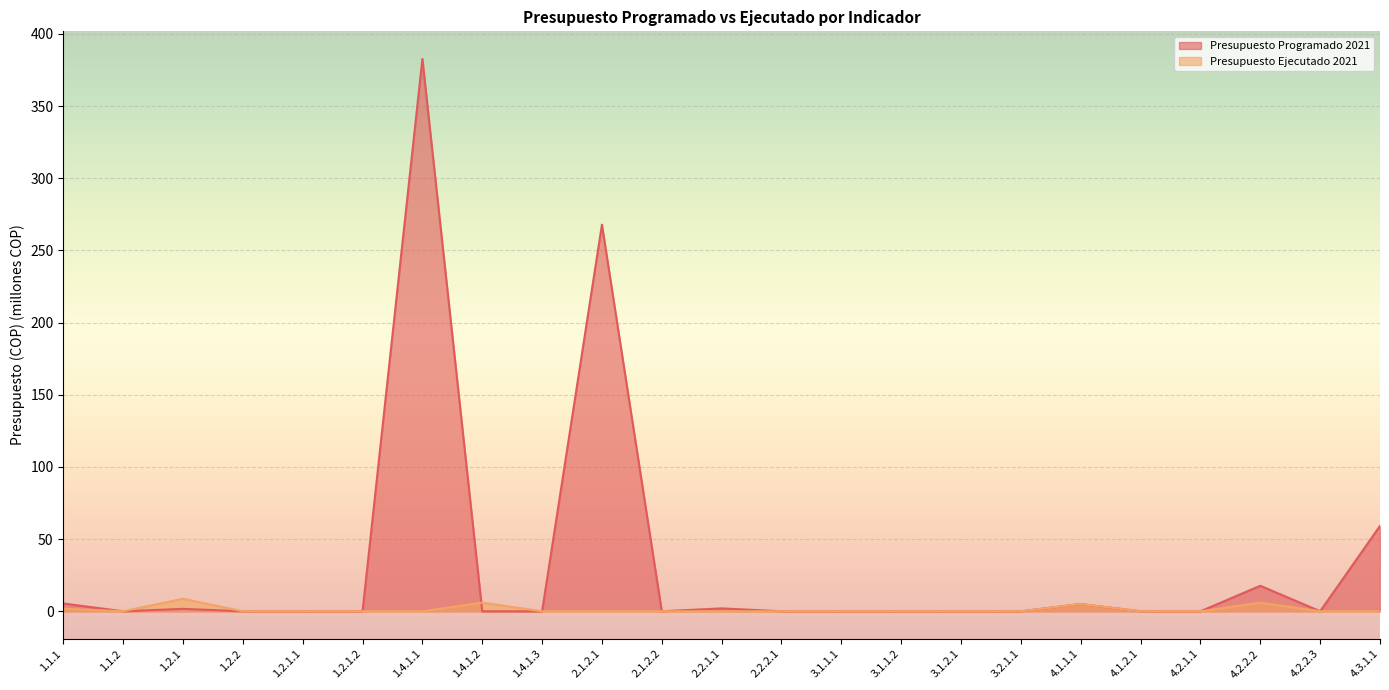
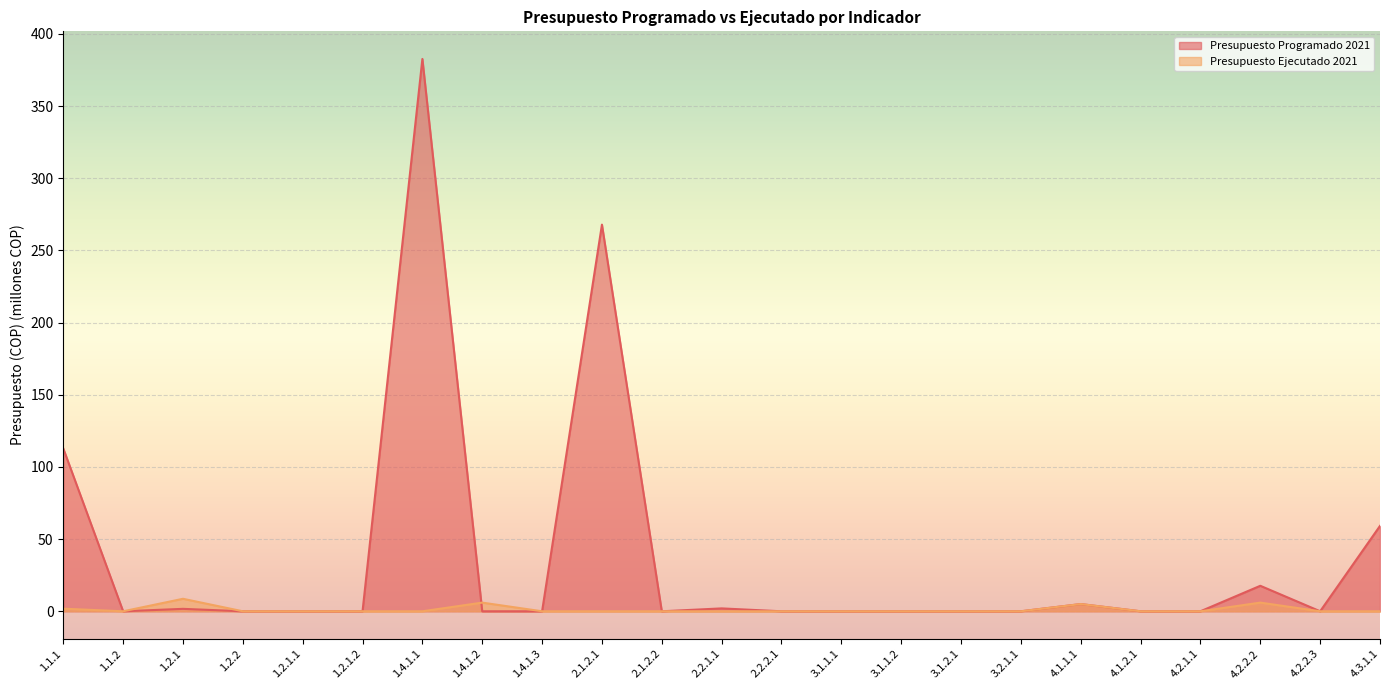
Presupuesto Programado 2021, 1.1.1: 5 -> 113
